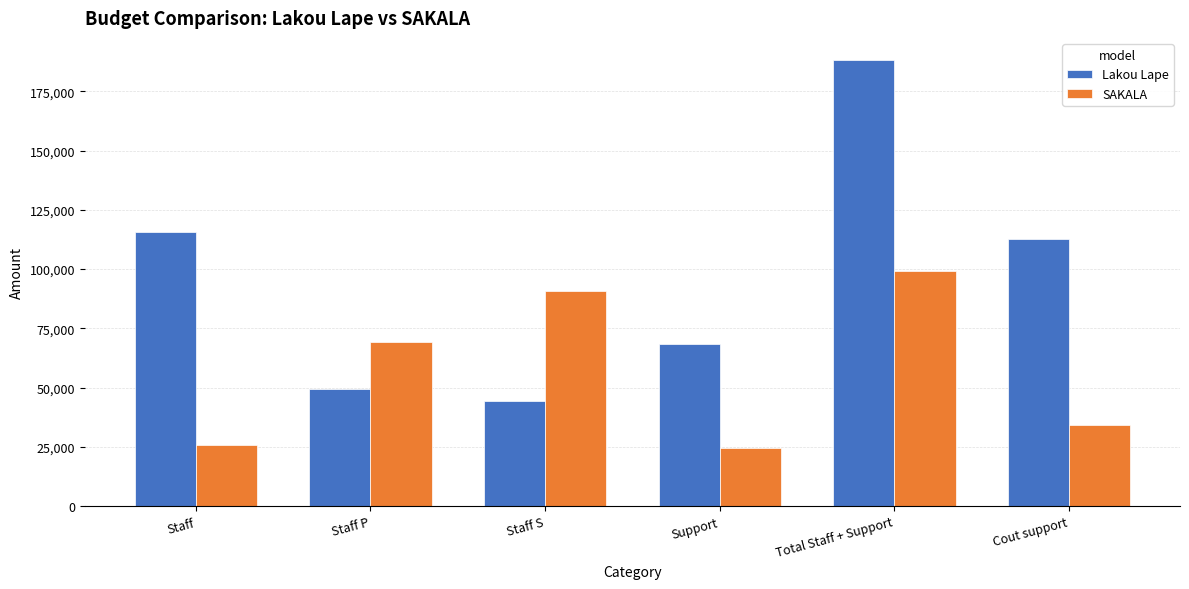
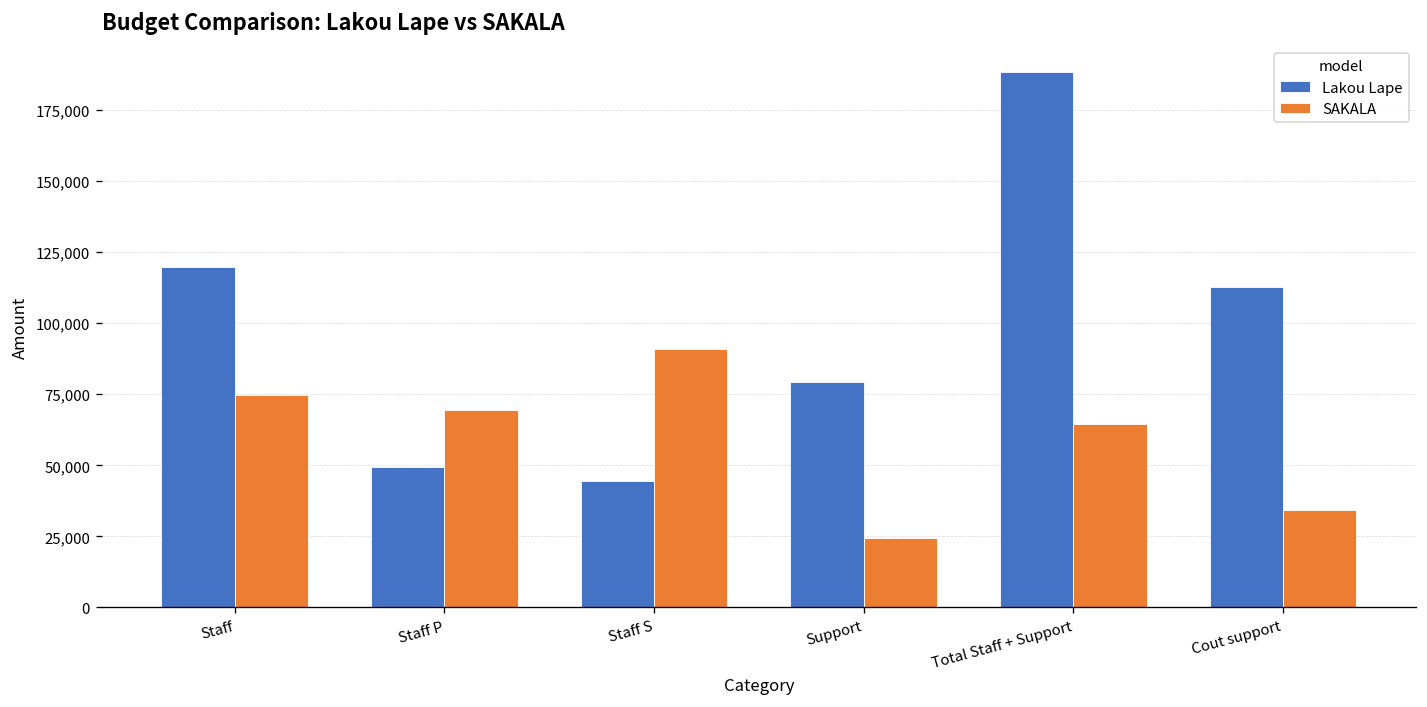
Lakou Lape, Staff: 116,000 -> 120,000
SAKALA, Staff: 26,000 -> 75,000
Lakou Lape, Support: 68,000 -> 79,000
SAKALA, Total Staff + Support: 99,000 -> 64,000
